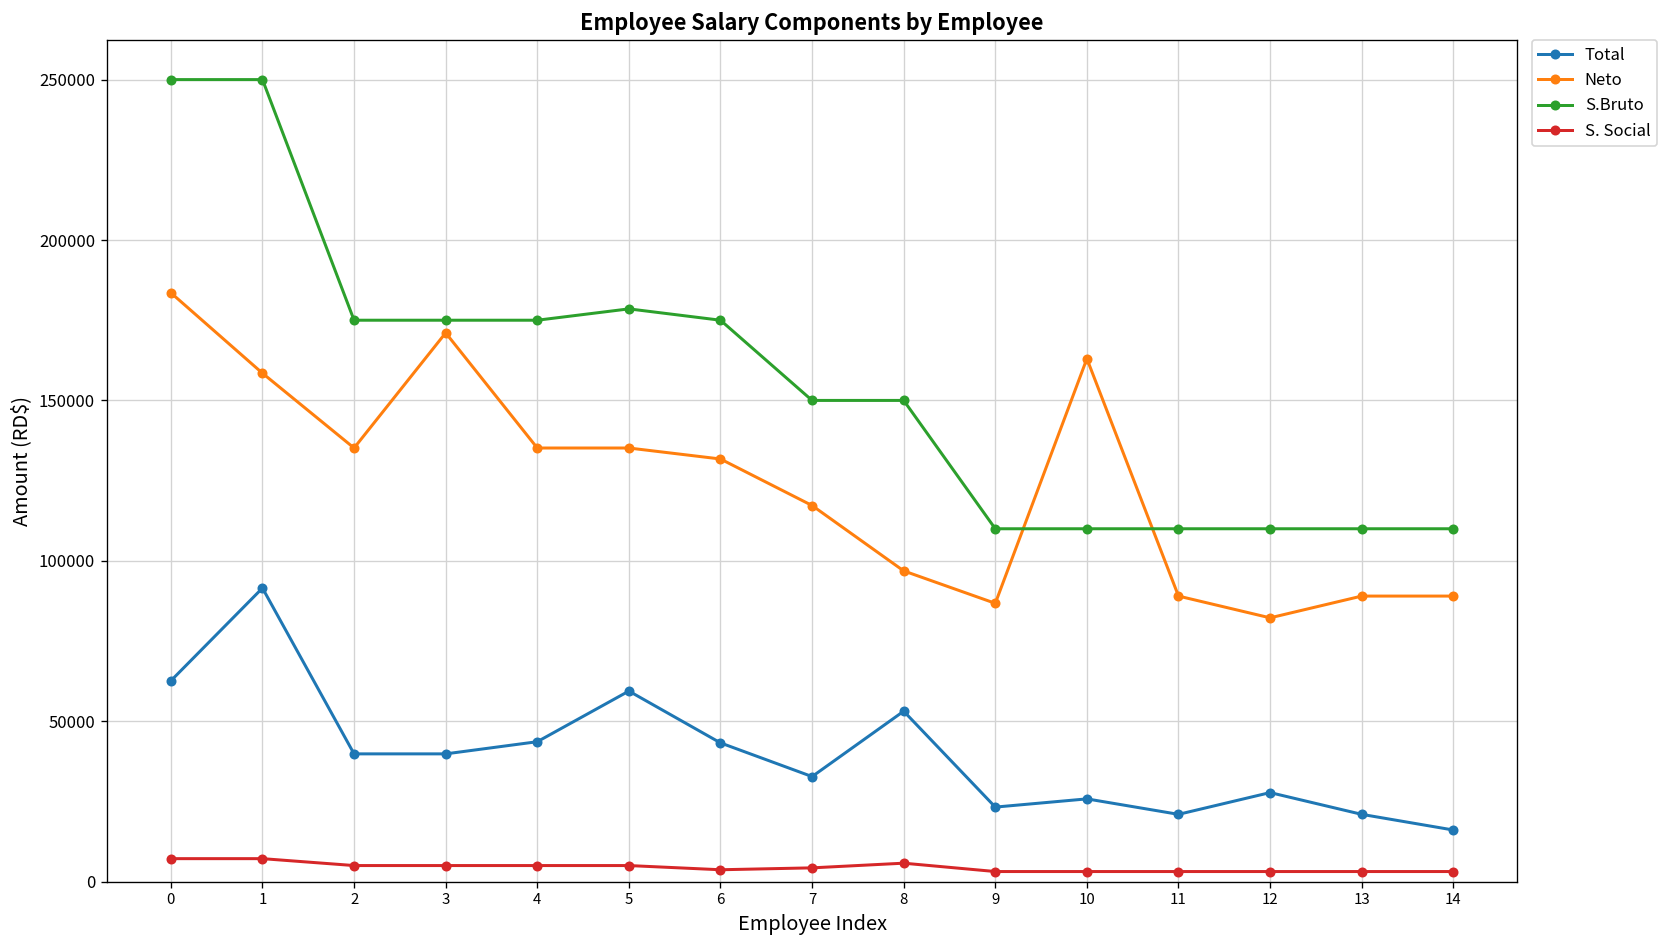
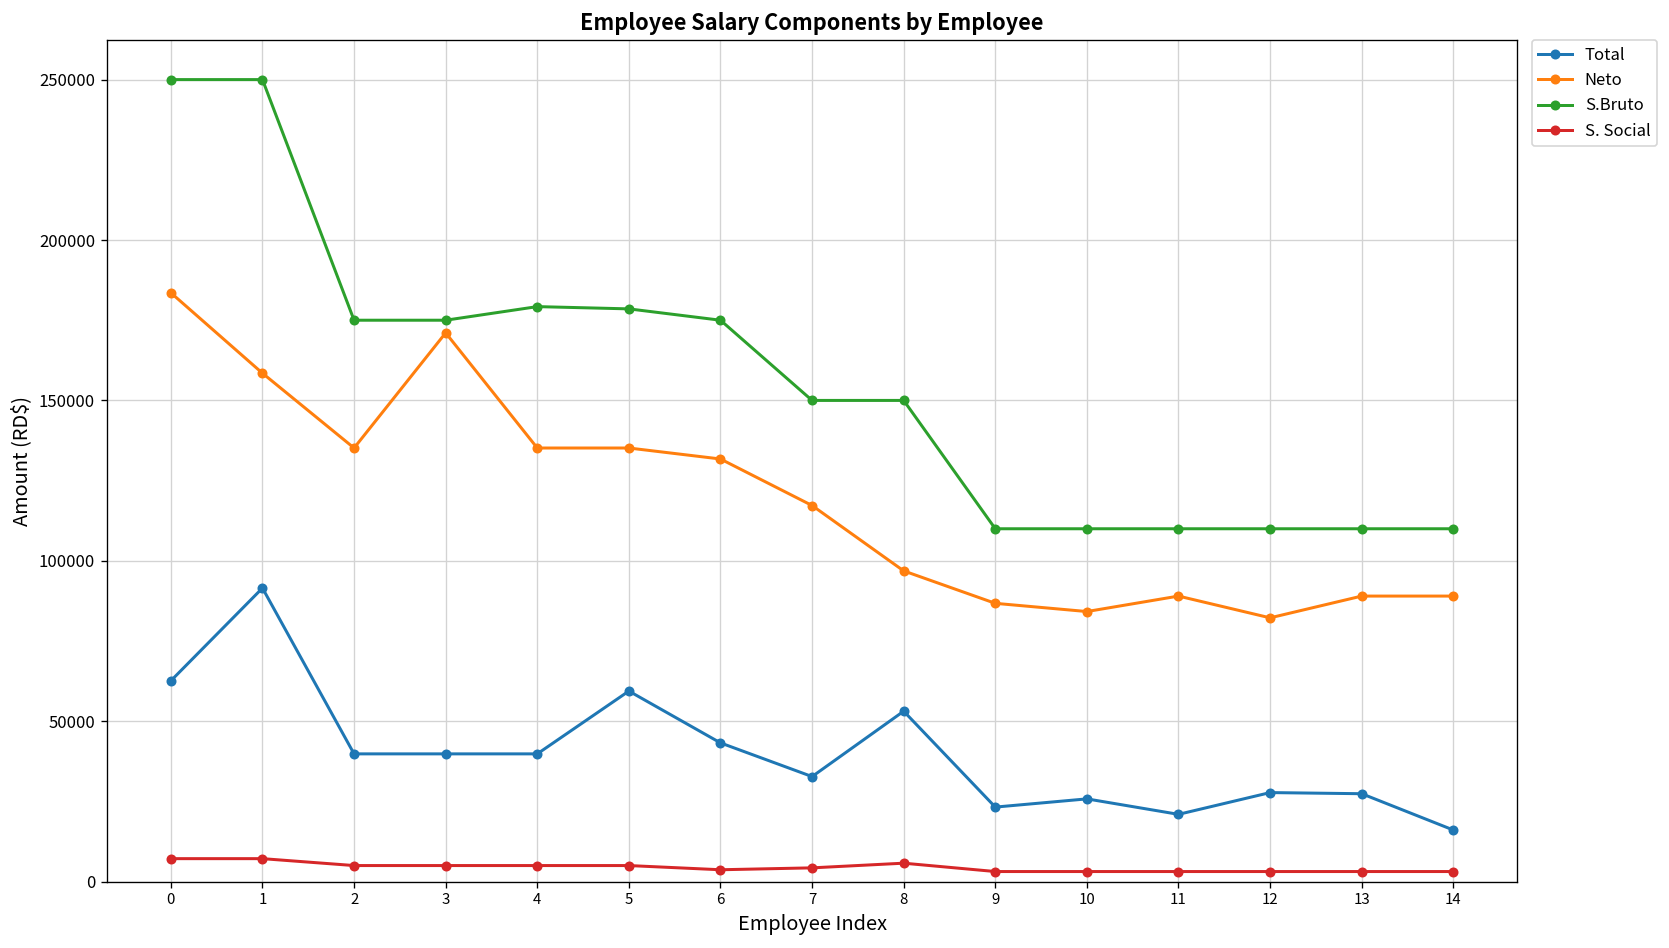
Total, 4: 44000 -> 40000
S.Bruto, 4: 175000 -> 179000
Neto, 10: 163000 -> 84000
Total, 13: 21000 -> 27000
